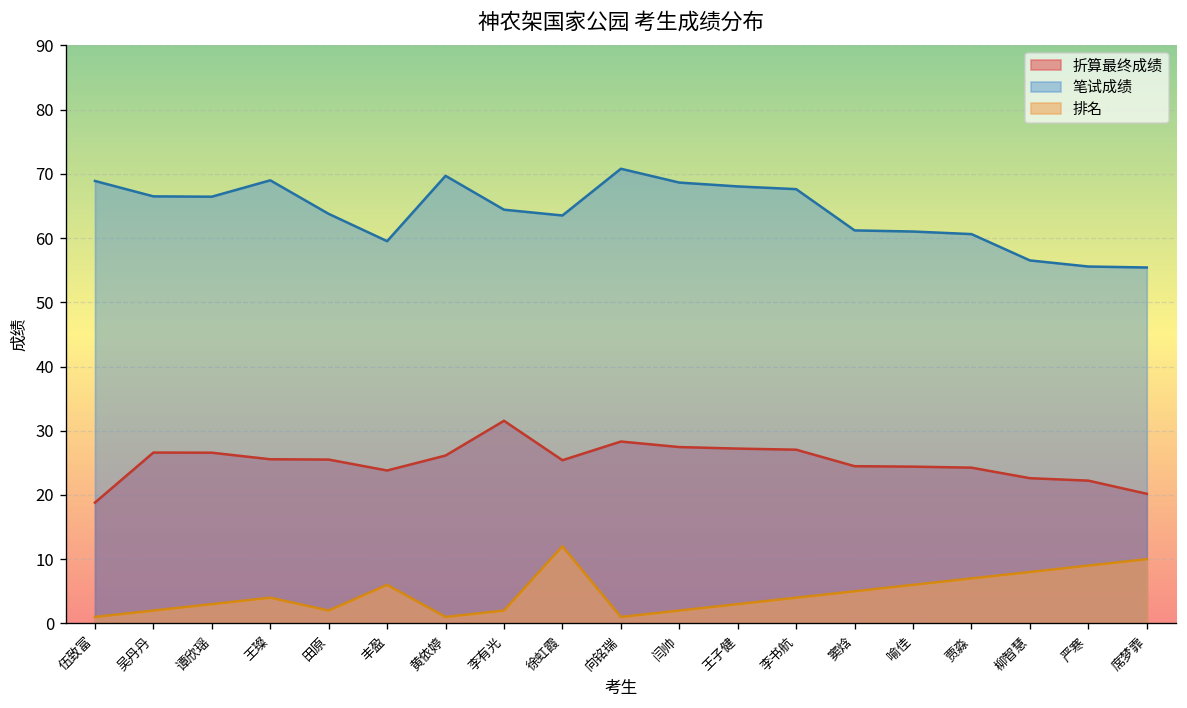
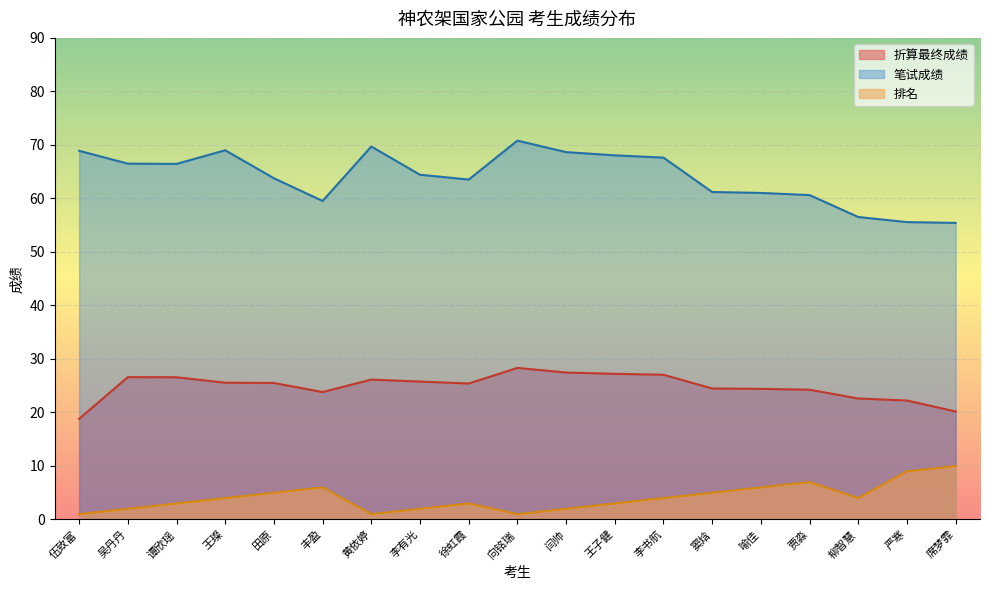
排名, 田原: 2 -> 5
折算最终成绩, 李有光: 32 -> 26
排名, 徐虹霞: 12 -> 3
排名, 柳智慧: 8 -> 4
